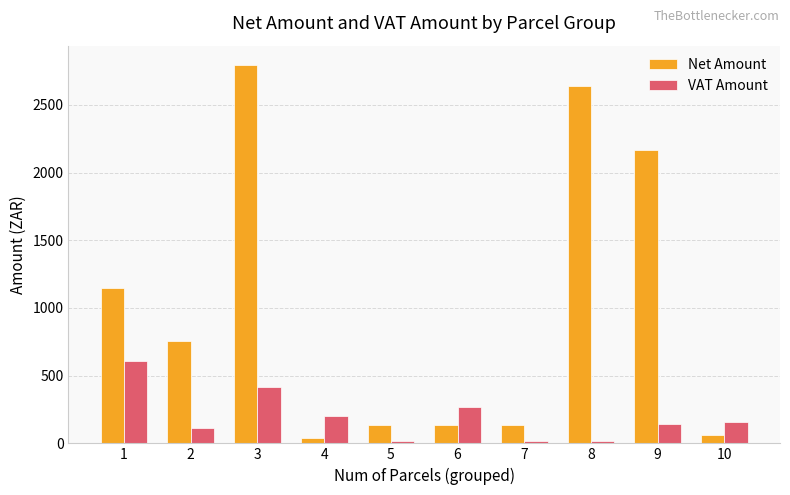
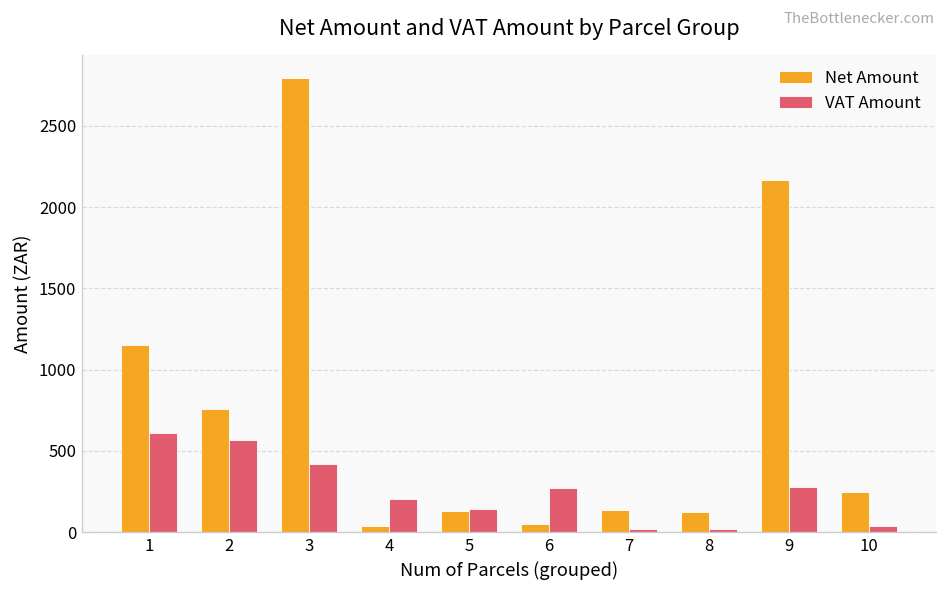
VAT Amount, 2: 110 -> 570
VAT Amount, 5: 20 -> 140
Net Amount, 6: 130 -> 50
Net Amount, 8: 2640 -> 120
VAT Amount, 9: 140 -> 270
Net Amount, 10: 60 -> 240
VAT Amount, 10: 160 -> 40
